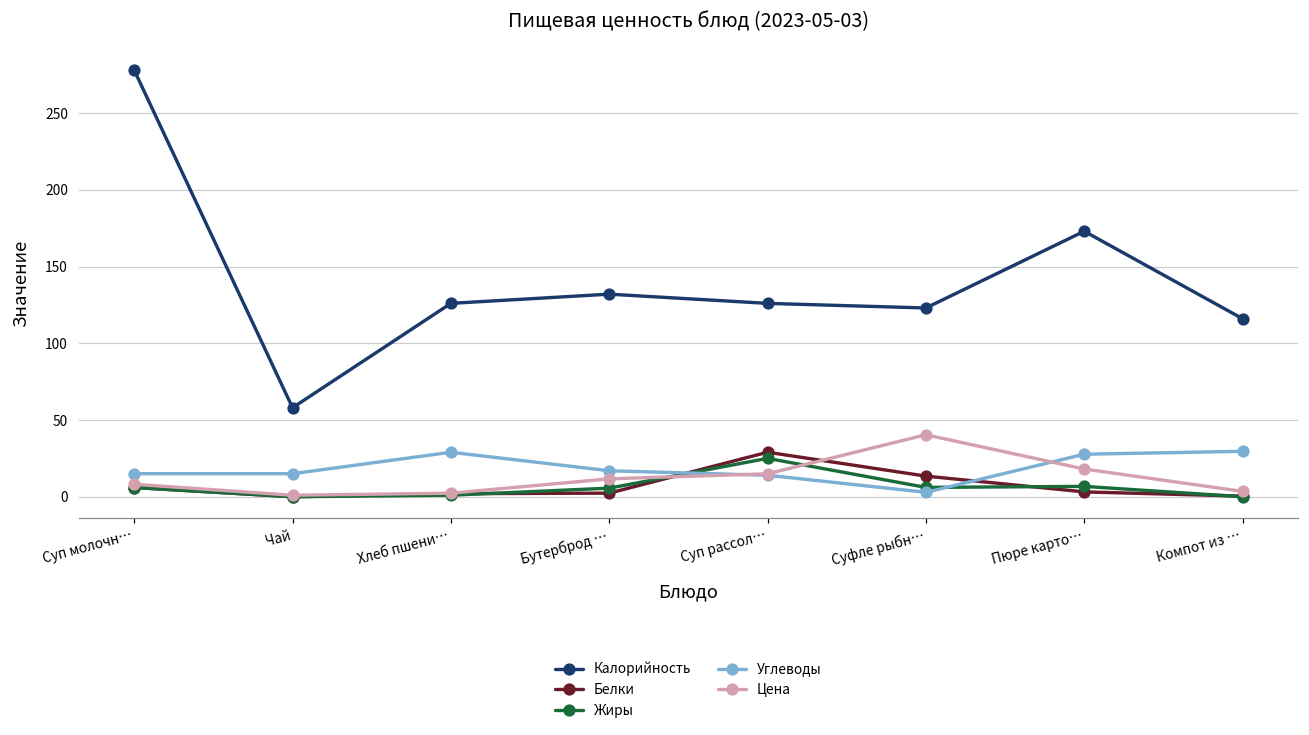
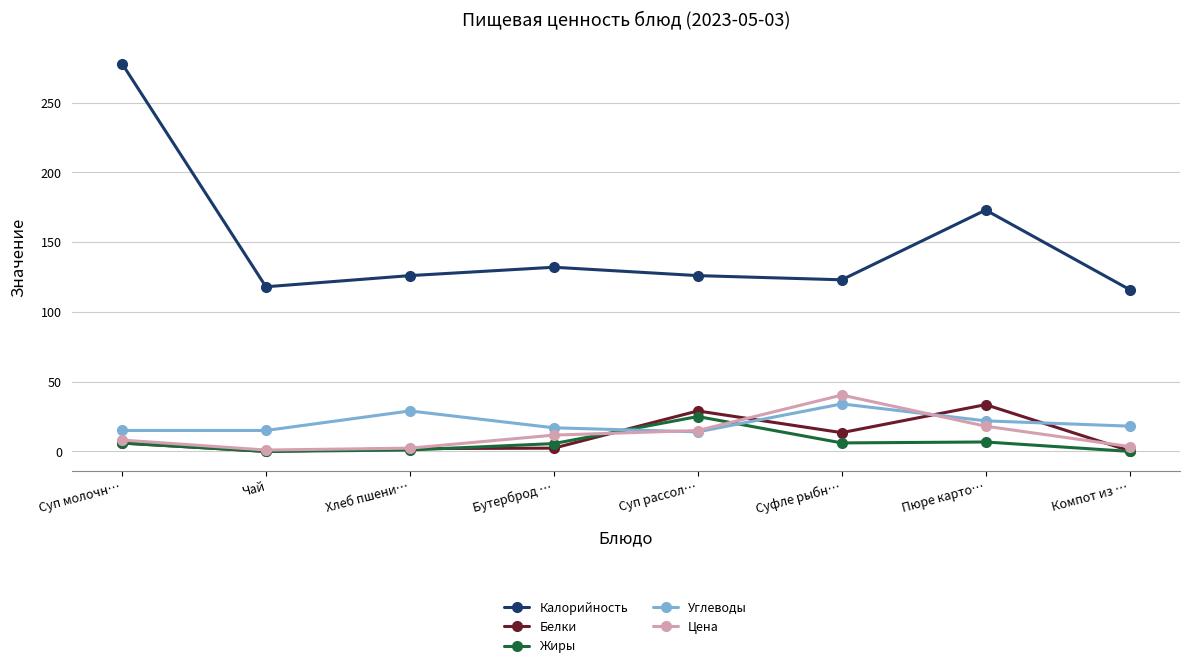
Калорийность, Чай: 58 -> 118
Углеводы, Суфле рыбн…: 3 -> 34
Белки, Пюре карто…: 3 -> 34
Углеводы, Пюре карто…: 28 -> 22
Углеводы, Компот из …: 30 -> 18
